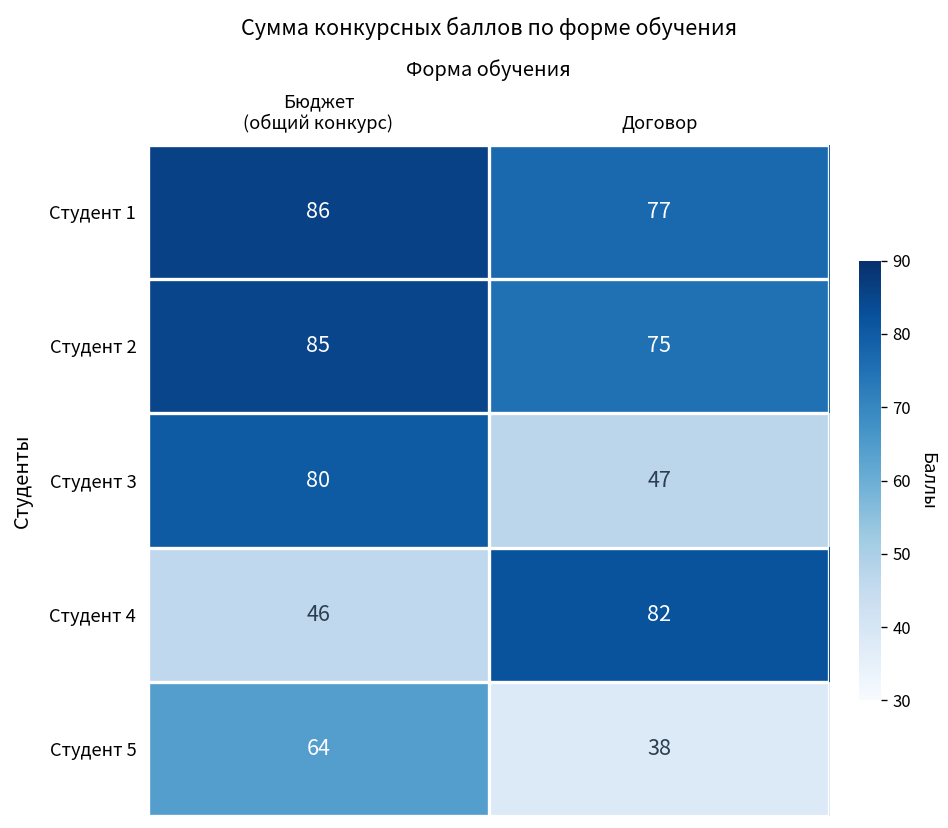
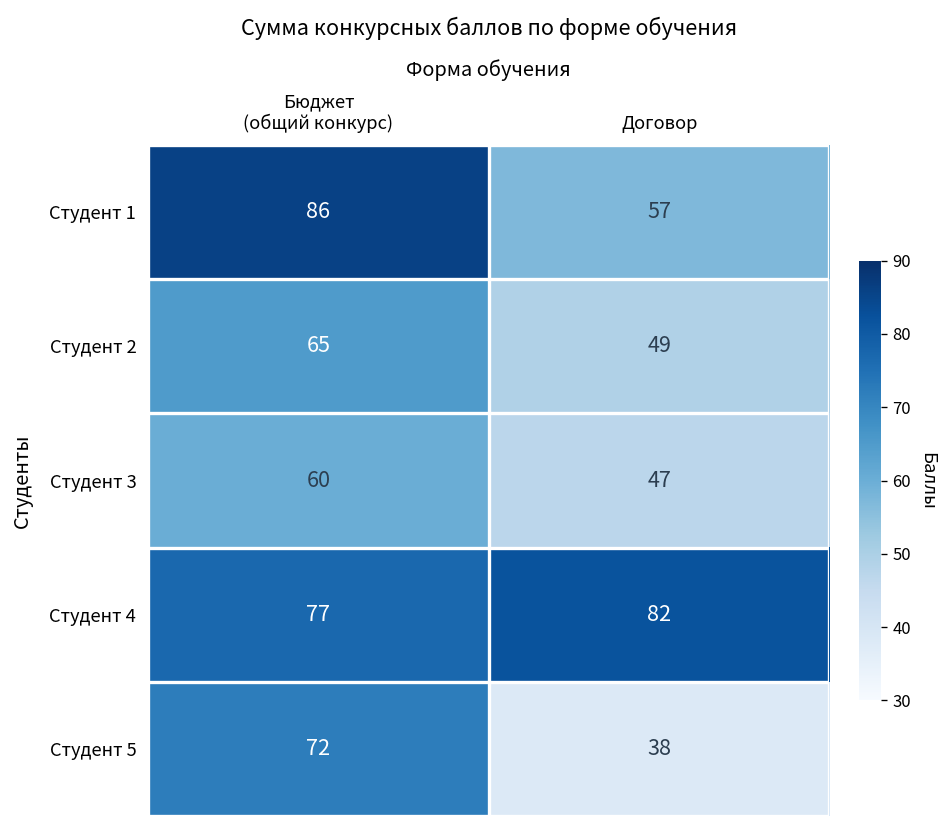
Студент 1, Договор: 77 -> 57
Студент 2, Бюджет (общий конкурс): 85 -> 65
Студент 2, Договор: 75 -> 49
Студент 3, Бюджет (общий конкурс): 80 -> 60
Студент 4, Бюджет (общий конкурс): 46 -> 77
Студент 5, Бюджет (общий конкурс): 64 -> 72
